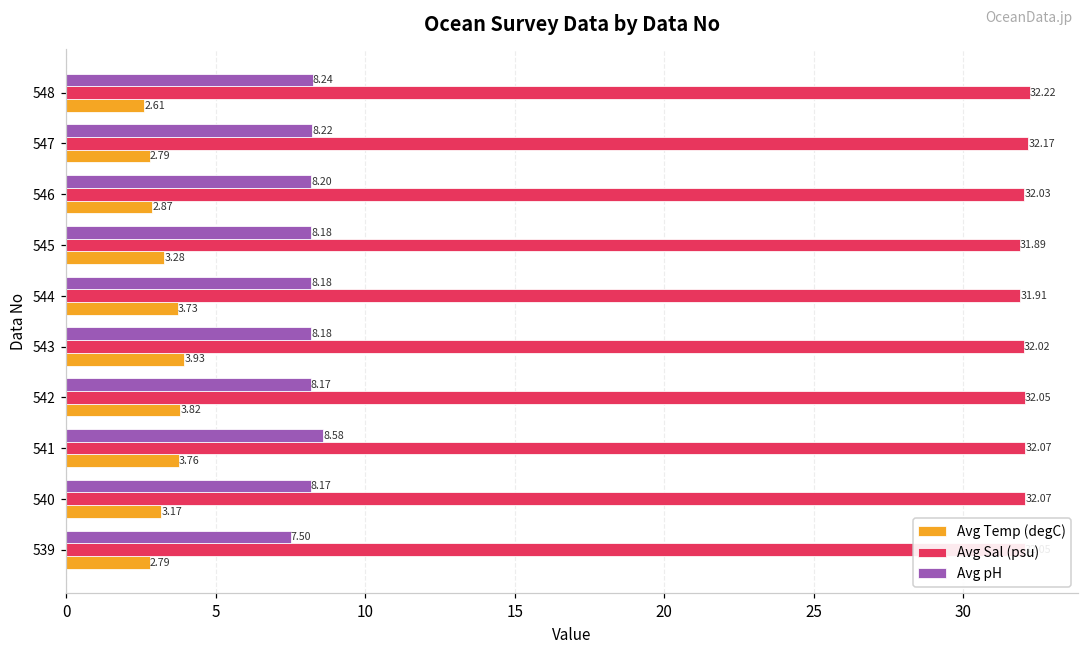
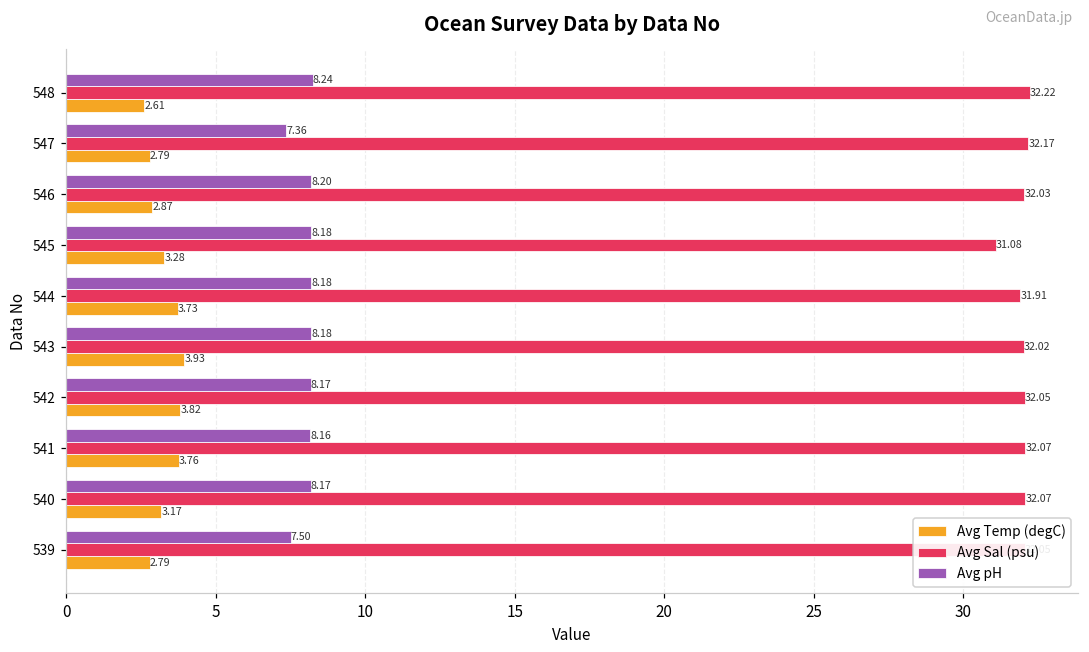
Avg pH, 547: 8.22 -> 7.36
Avg Sal (psu), 545: 31.89 -> 31.08
Avg pH, 541: 8.58 -> 8.16
